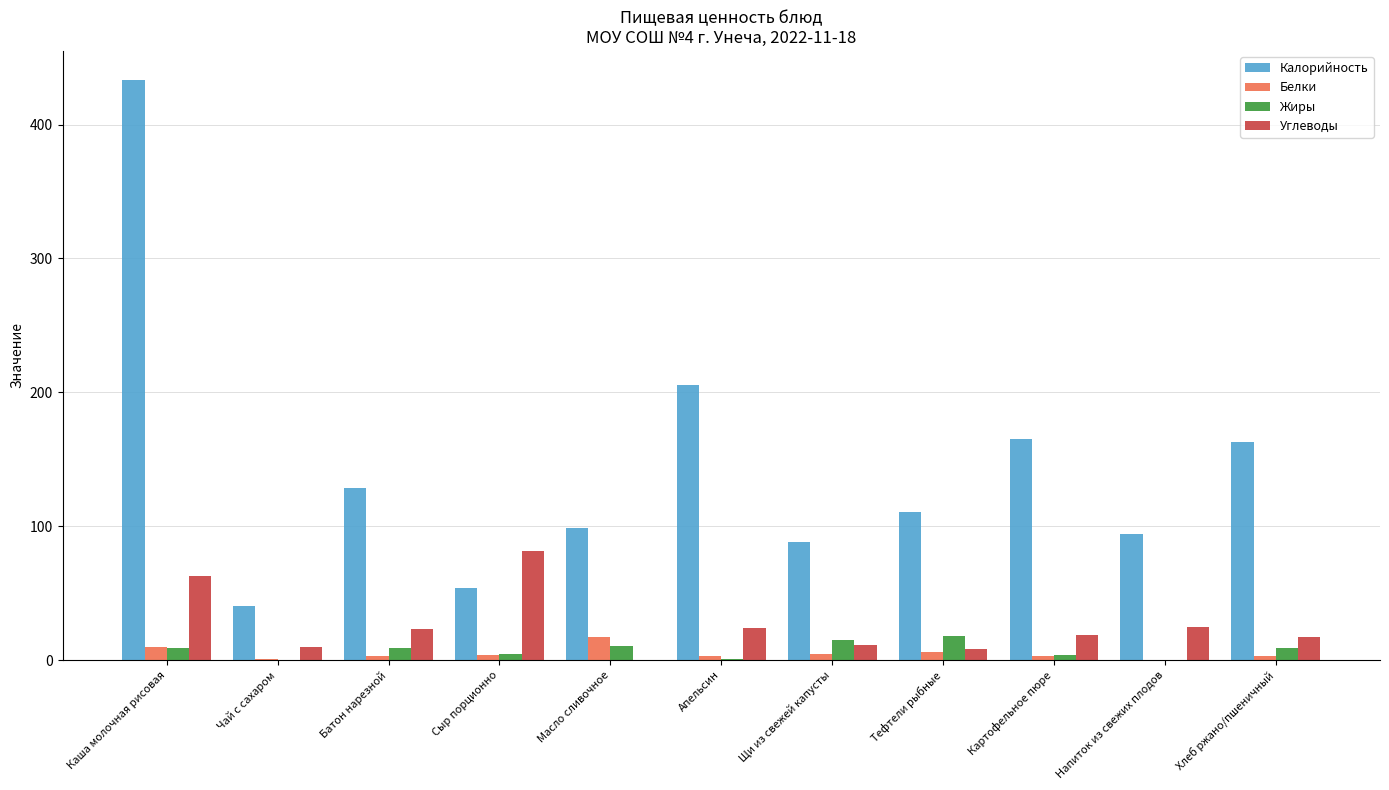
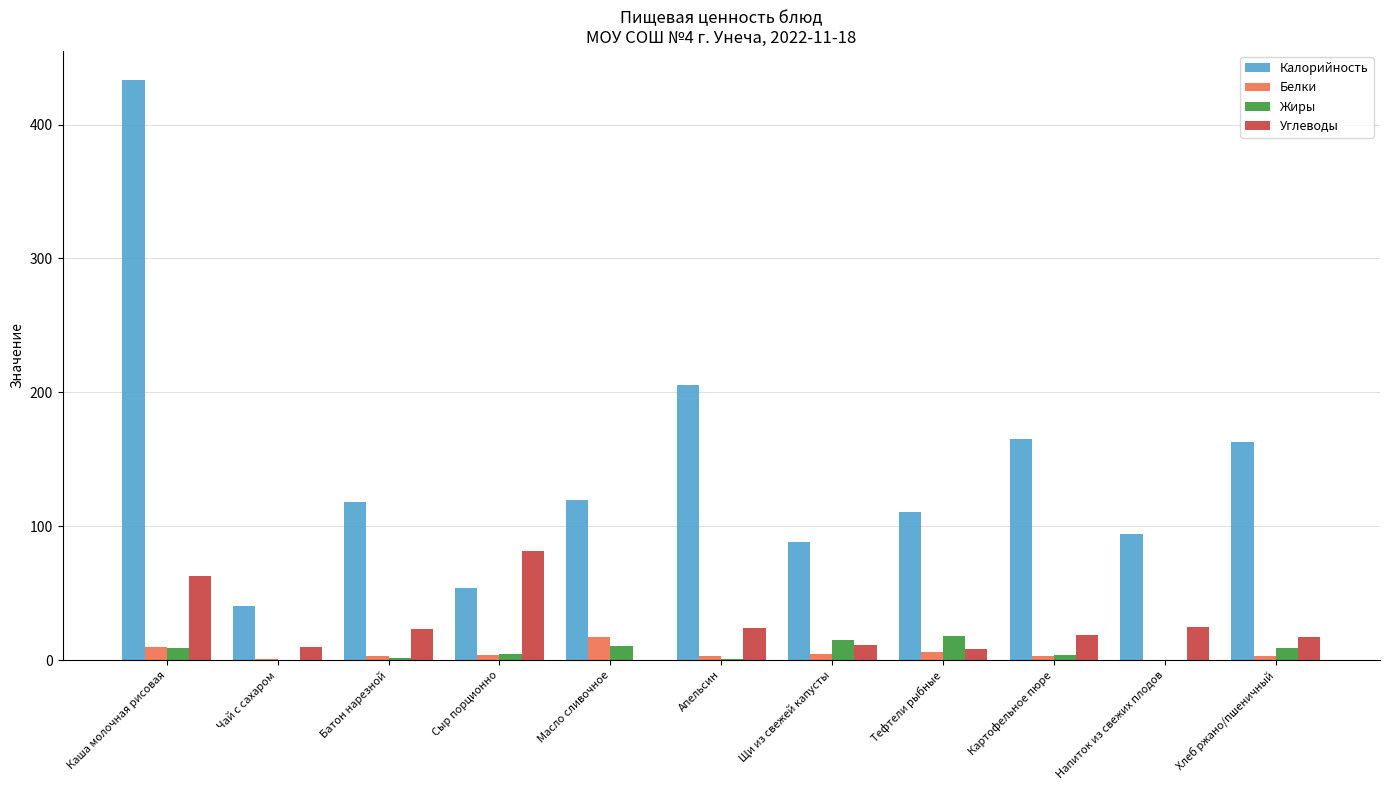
Калорийность, Батон нарезной: 128 -> 118
Жиры, Батон нарезной: 9 -> 1
Калорийность, Масло сливочное: 99 -> 119
